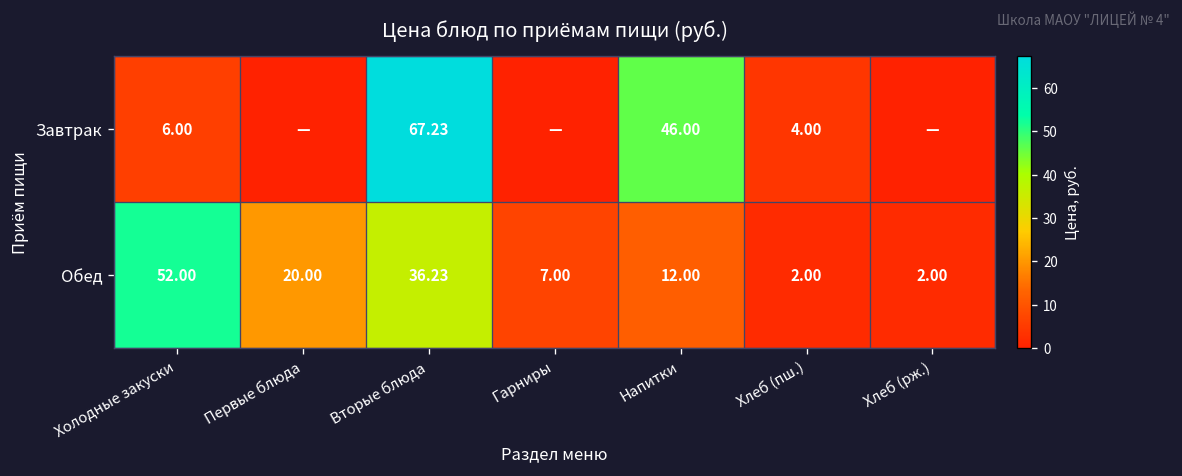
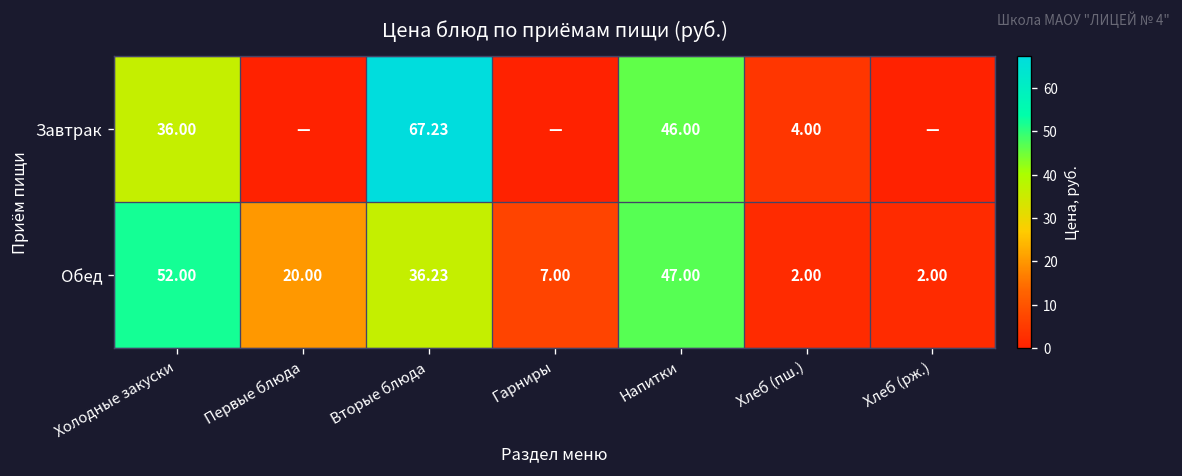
Завтрак, Холодные закуски: 6.00 -> 36.00
Обед, Напитки: 12.00 -> 47.00
